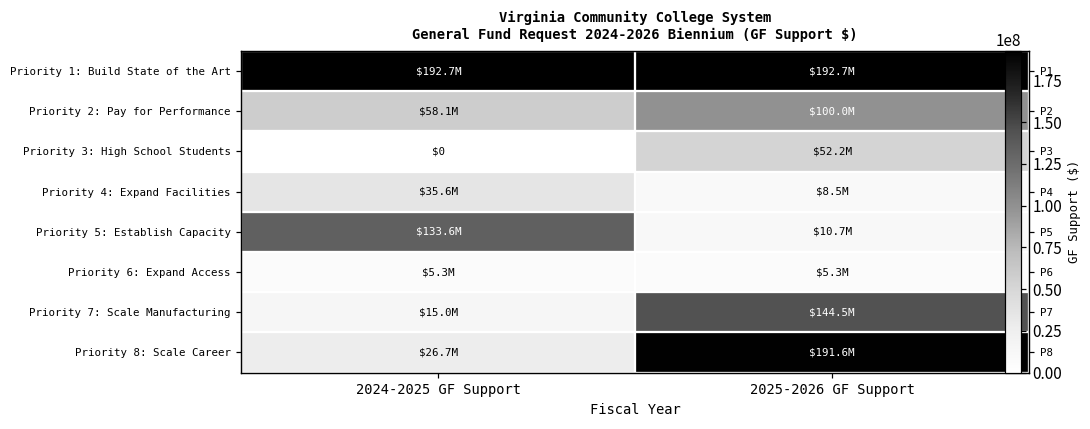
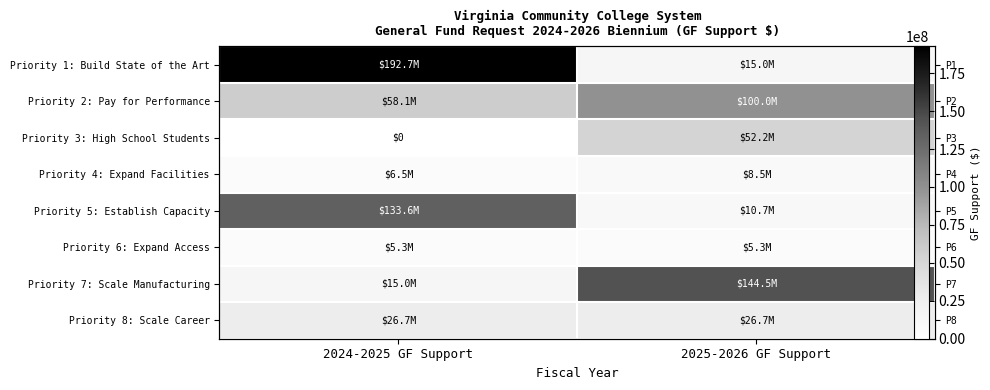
Priority 1: Build State of the Art, 2025-2026 GF Support: $192.7M -> $15.0M
Priority 4: Expand Facilities, 2024-2025 GF Support: $35.6M -> $6.5M
Priority 8: Scale Career, 2025-2026 GF Support: $191.6M -> $26.7M
